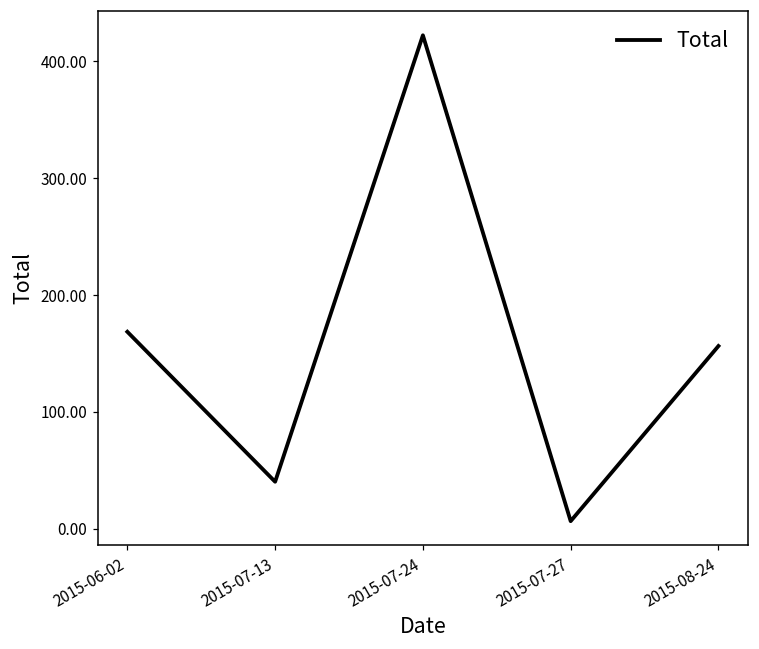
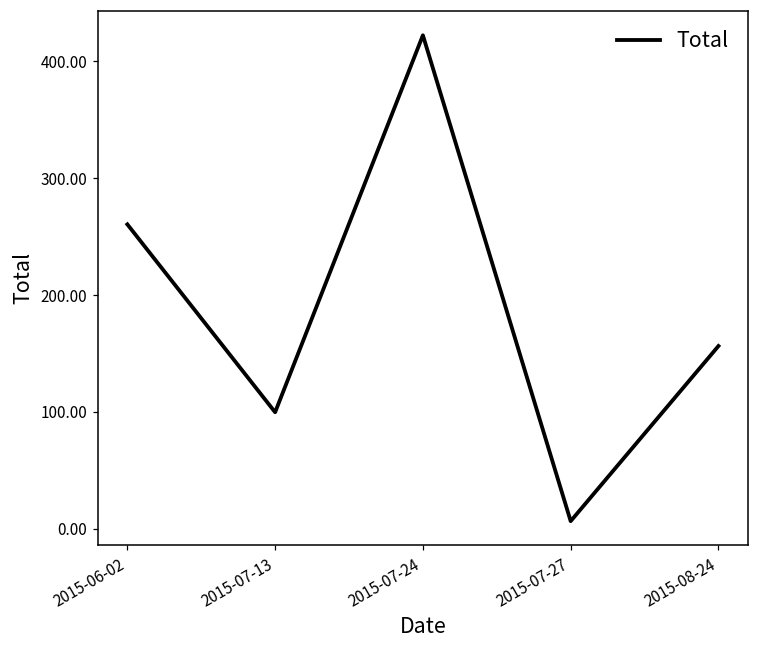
2015-06-02: 169 -> 261
2015-07-13: 40 -> 100
